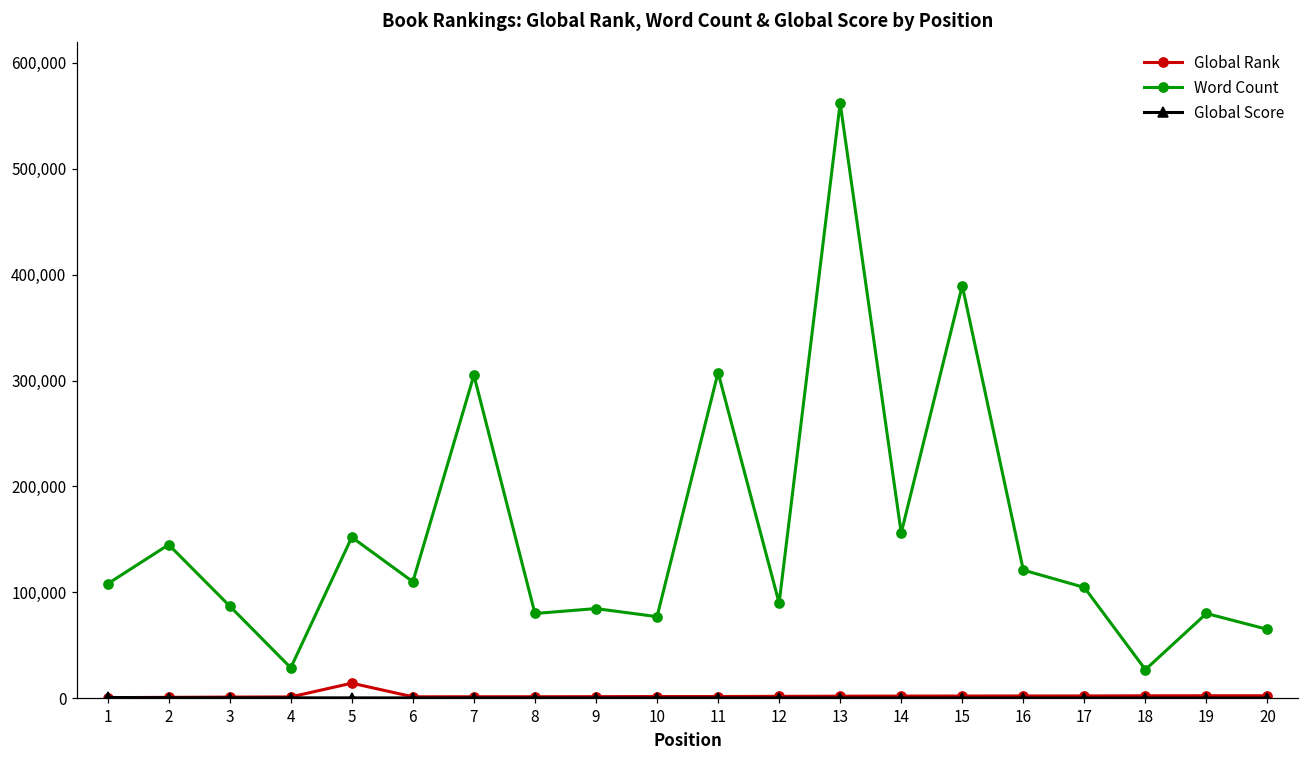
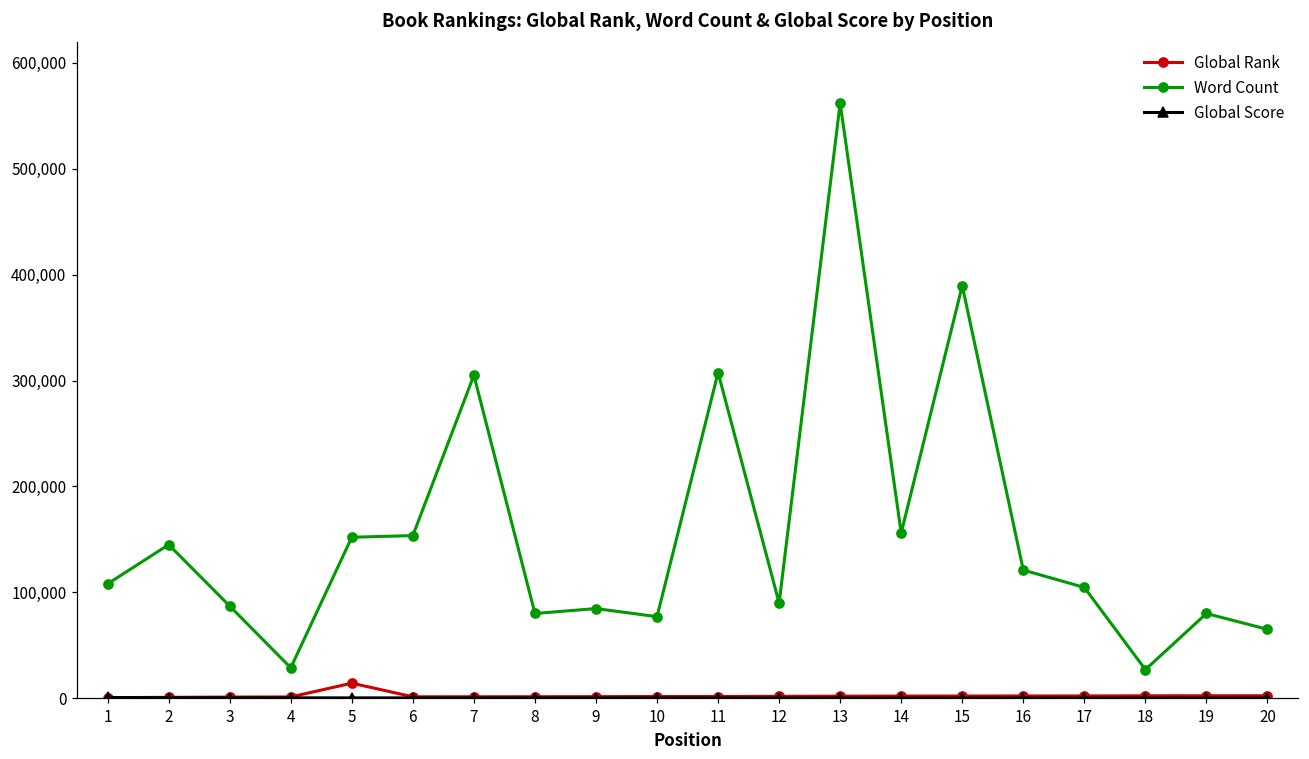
Word Count, 6: 110,000 -> 150,000
